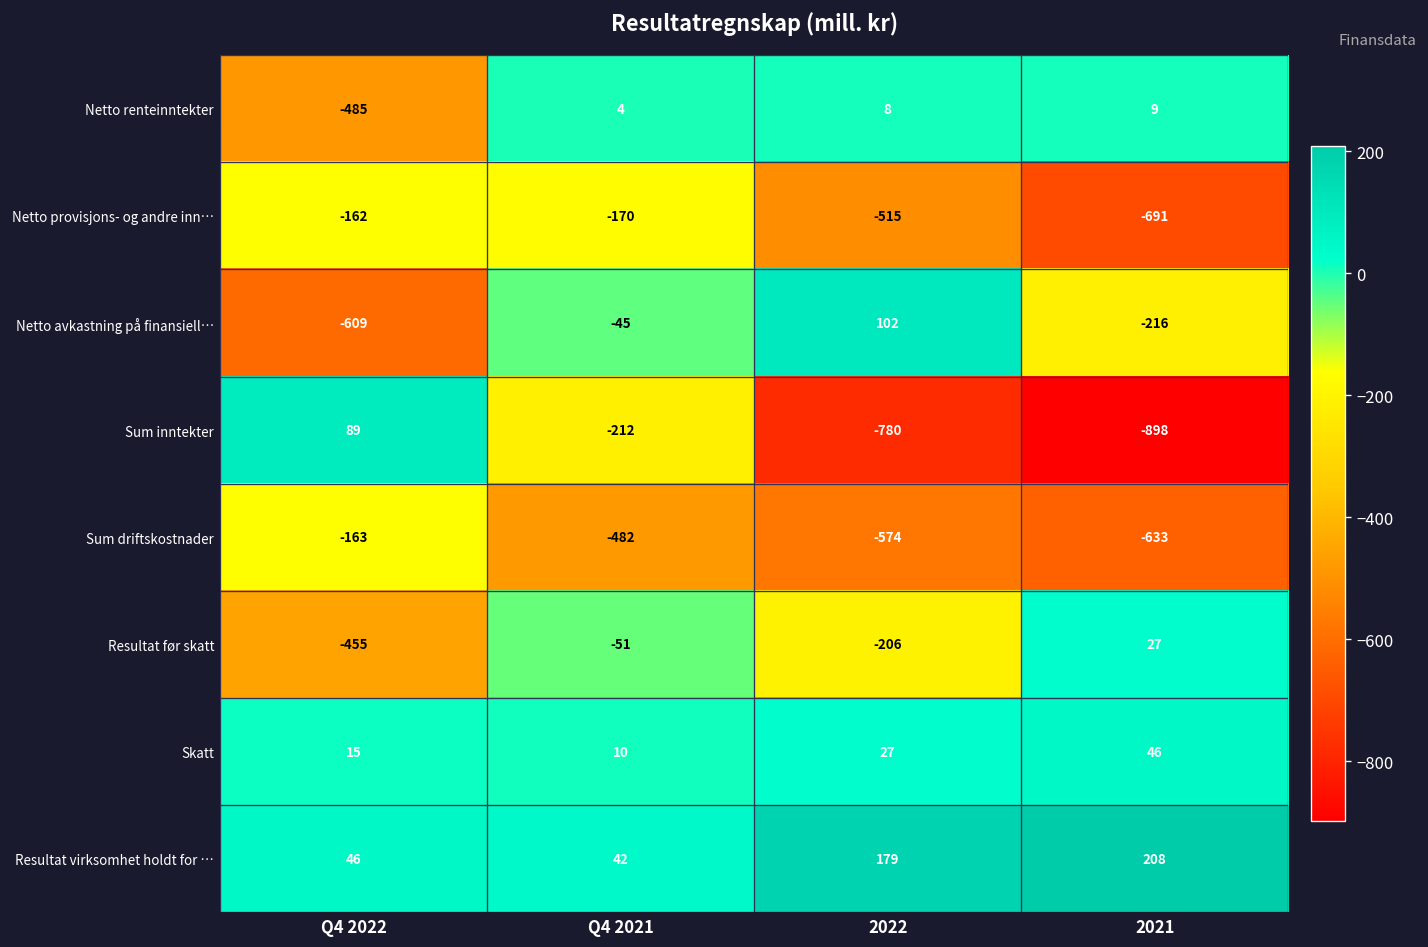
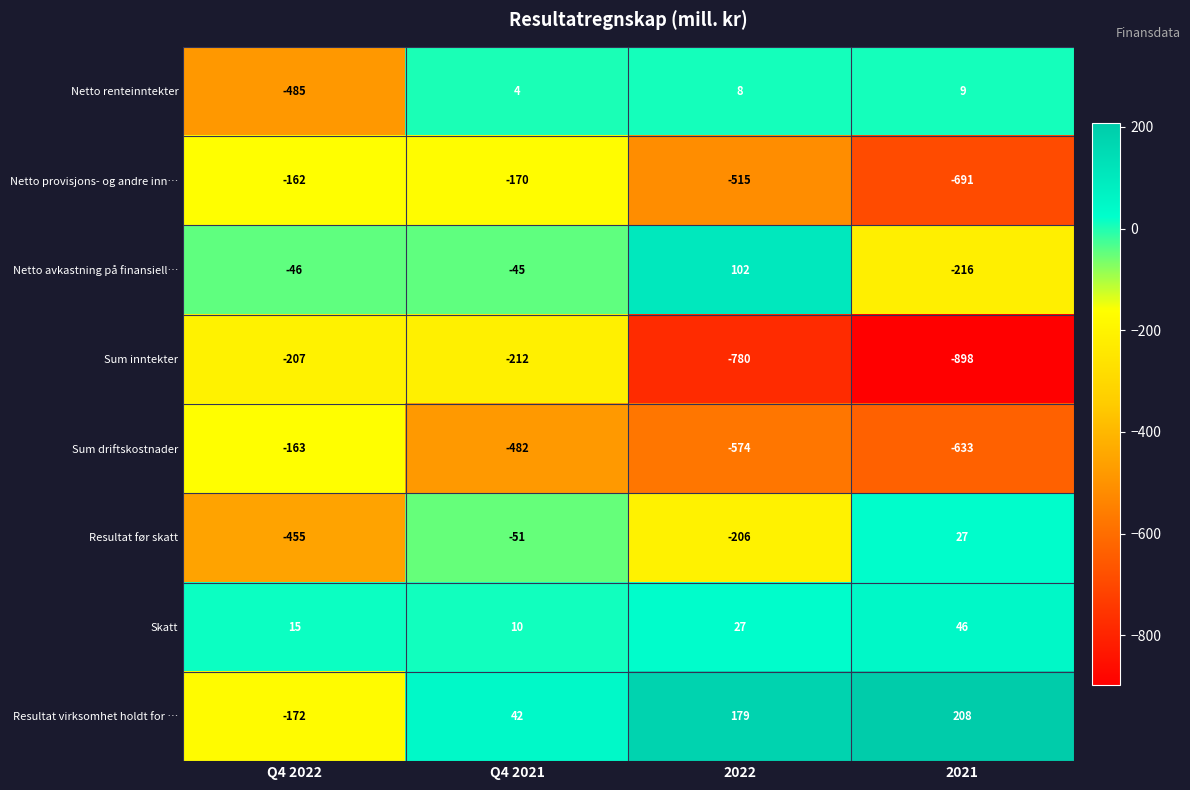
Netto avkastning på finansiell…, Q4 2022: -609 -> -46
Sum inntekter, Q4 2022: 89 -> -207
Resultat virksomhet holdt for …, Q4 2022: 46 -> -172
